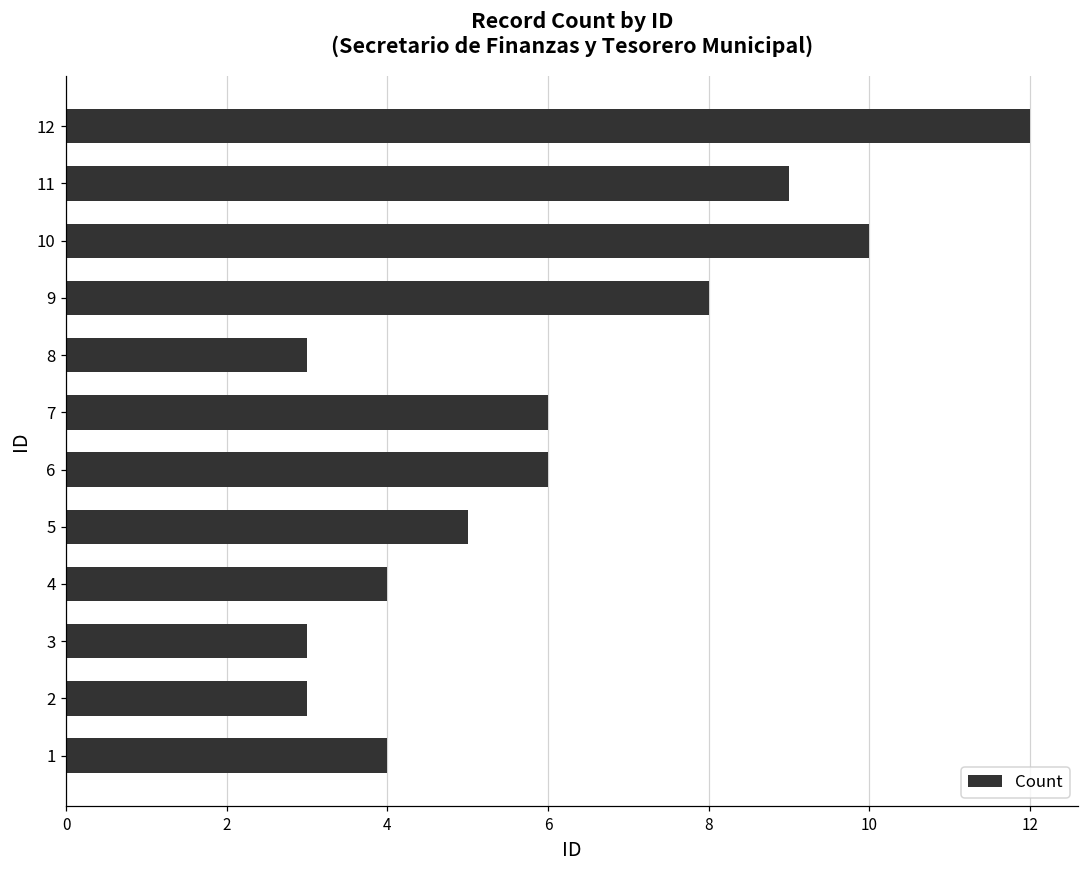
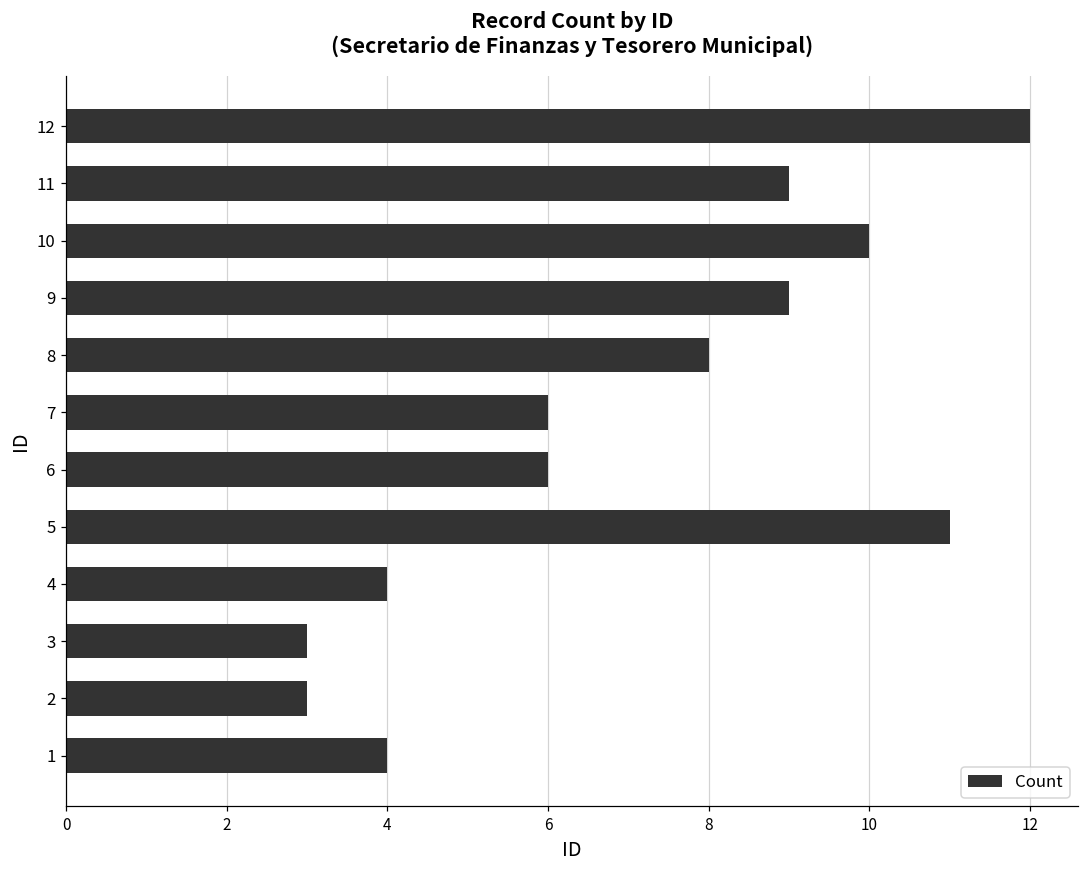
9: 8 -> 9
8: 3 -> 8
5: 5 -> 11
